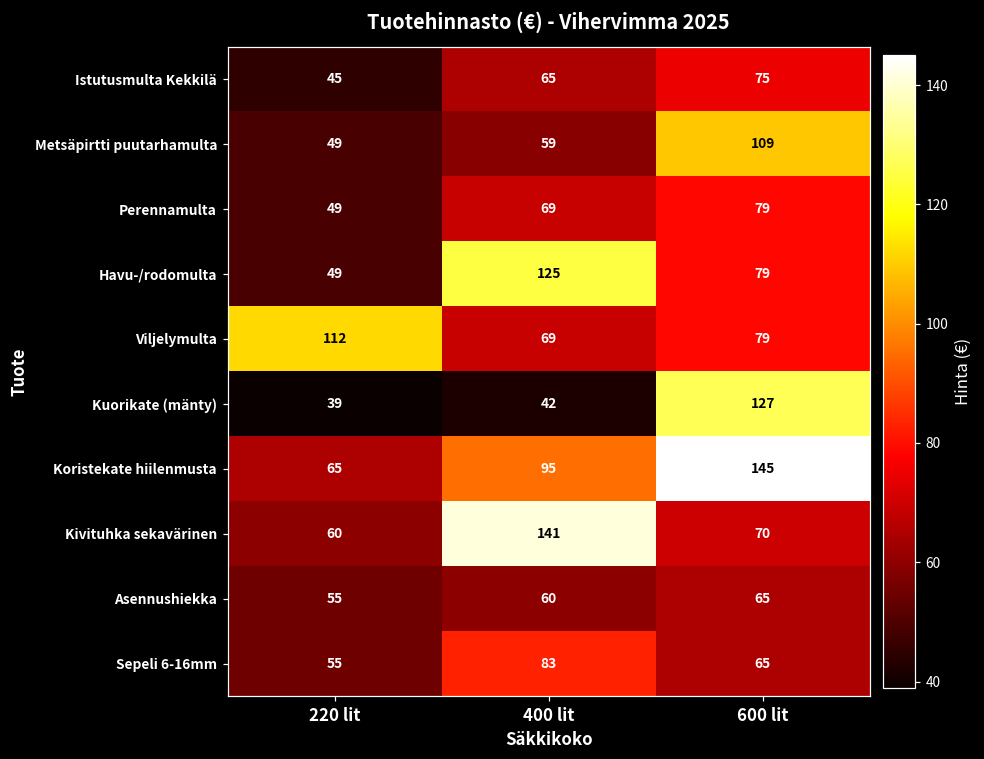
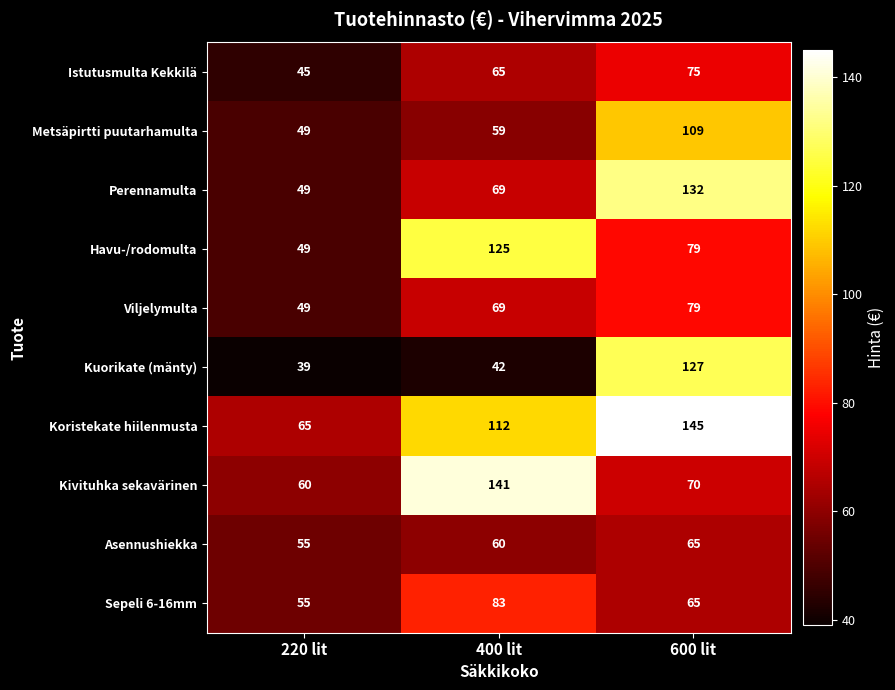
Perennamulta, 600 lit: 79 -> 132
Viljelymulta, 220 lit: 112 -> 49
Koristekate hiilenmusta, 400 lit: 95 -> 112
